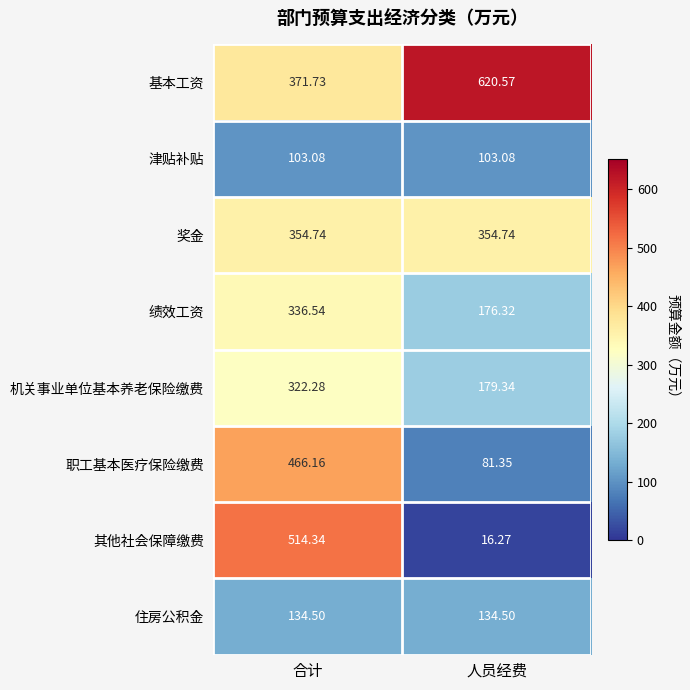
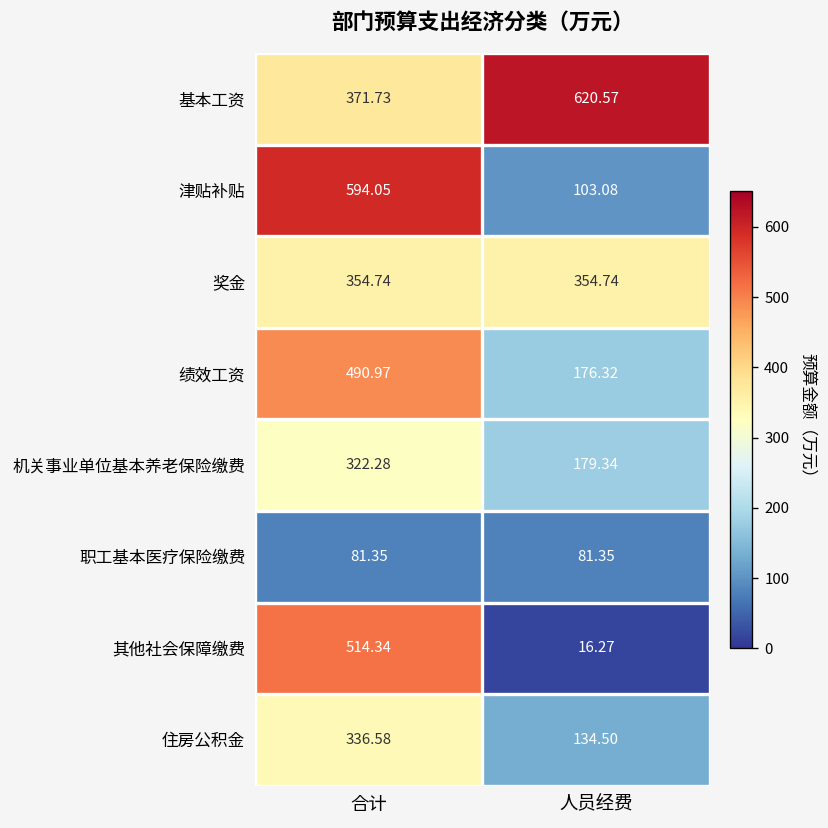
津贴补贴, 合计: 103.08 -> 594.05
绩效工资, 合计: 336.54 -> 490.97
职工基本医疗保险缴费, 合计: 466.16 -> 81.35
住房公积金, 合计: 134.50 -> 336.58
